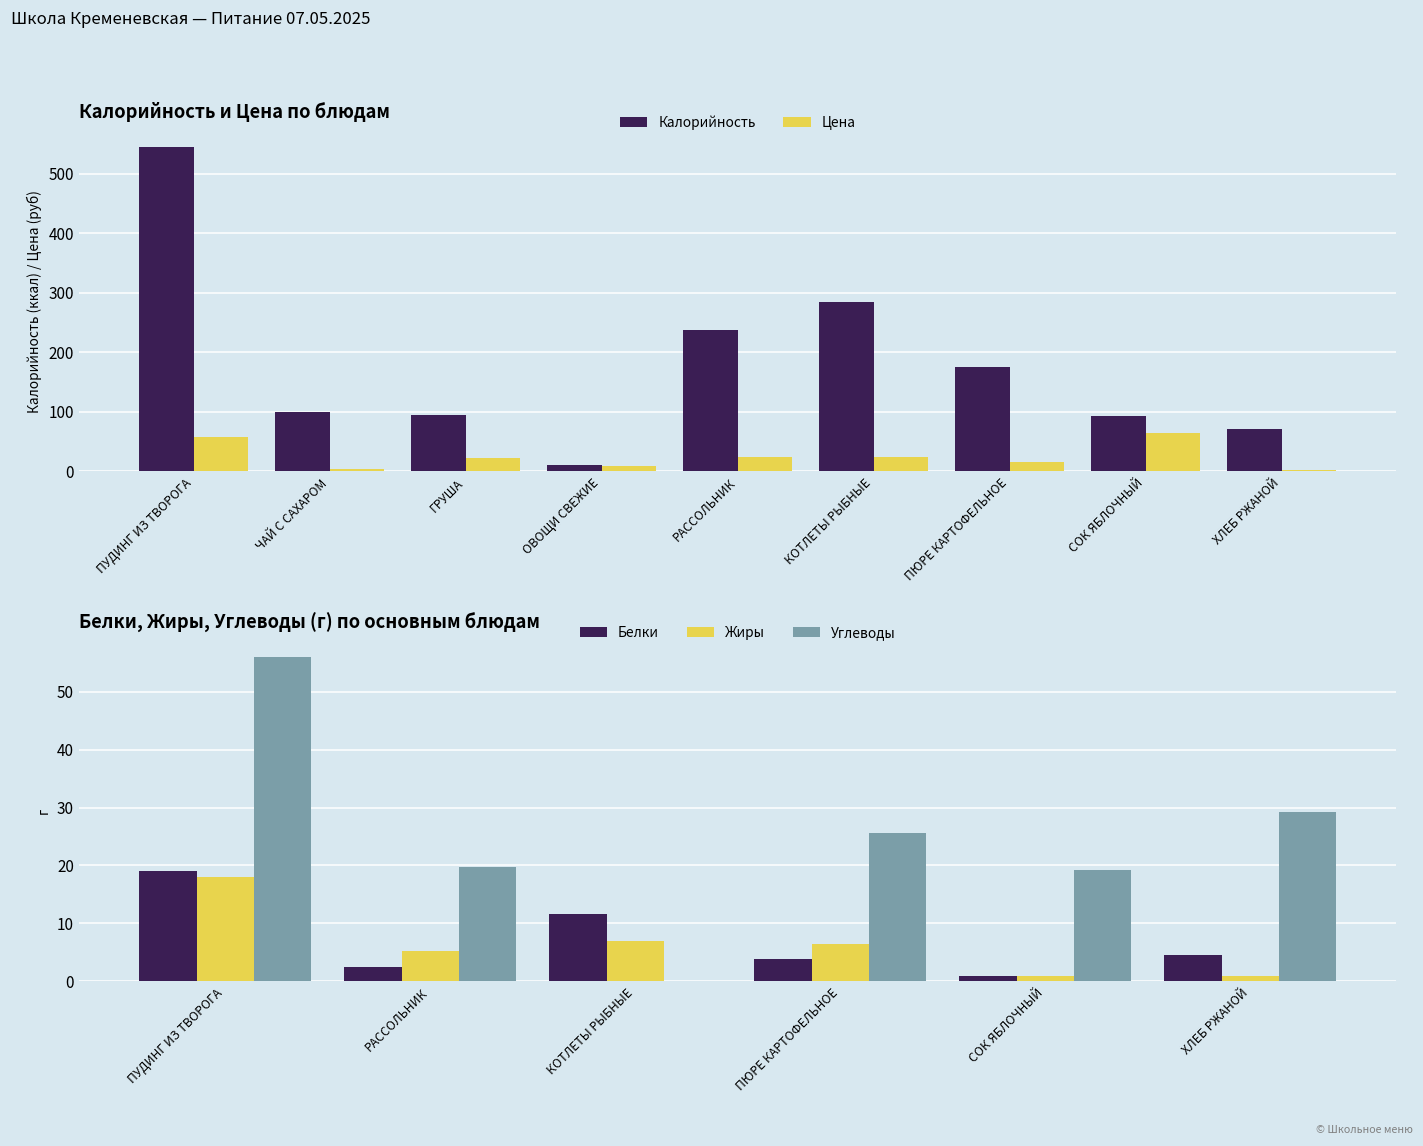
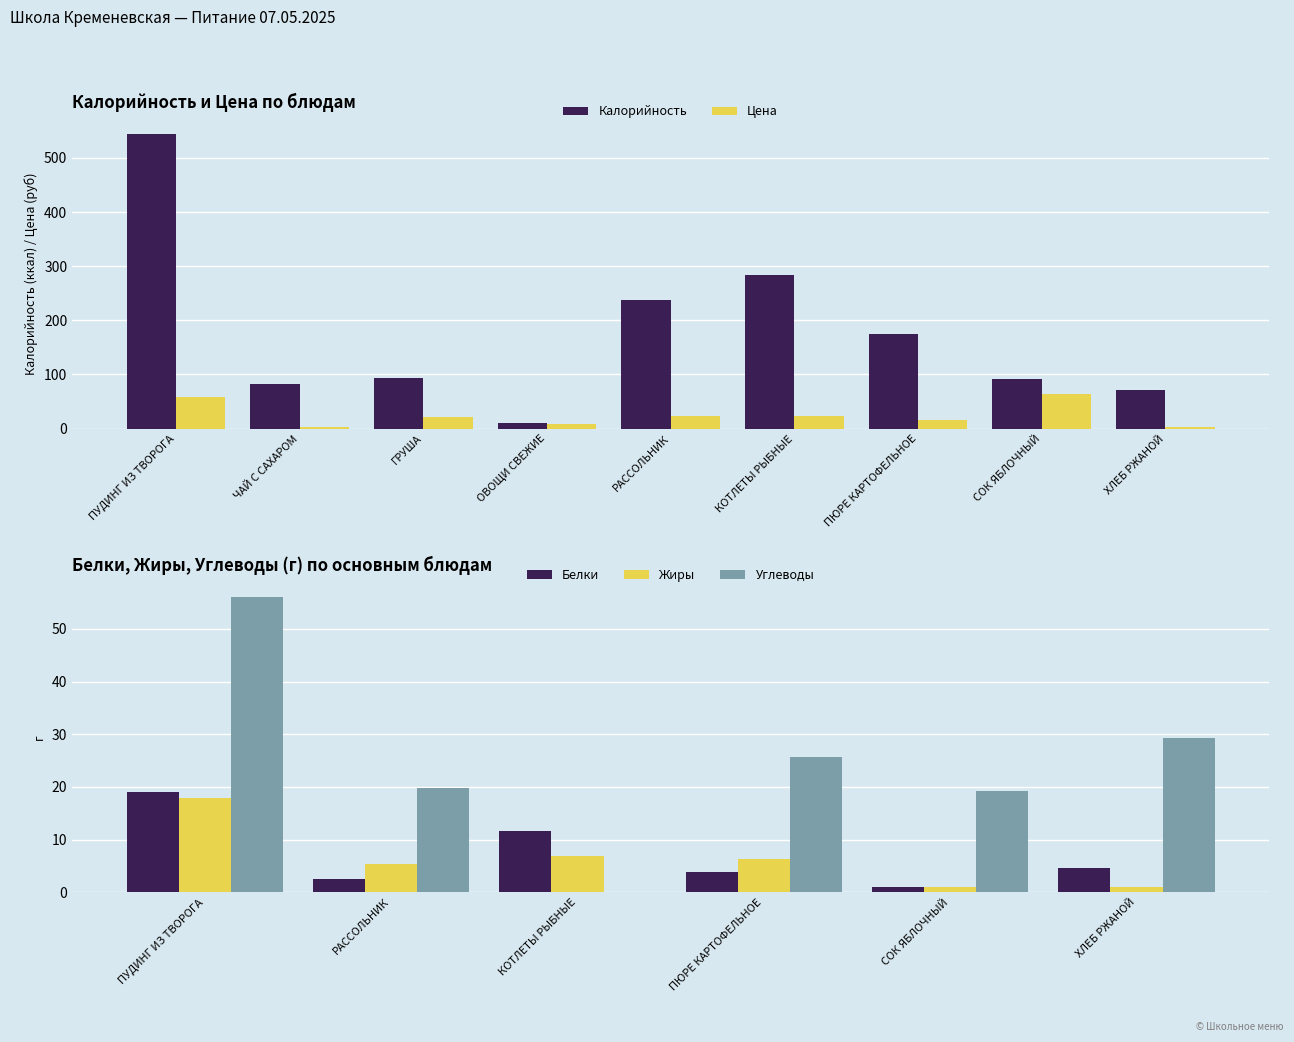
Калорийность и Цена по блюдам, Калорийность, ЧАЙ С САХАРОМ: 100 -> 80
